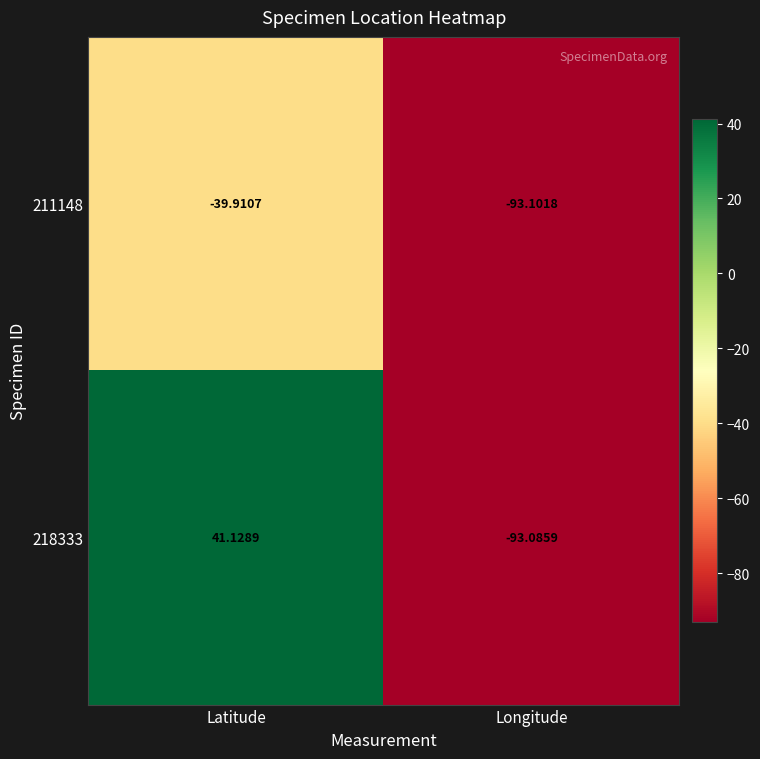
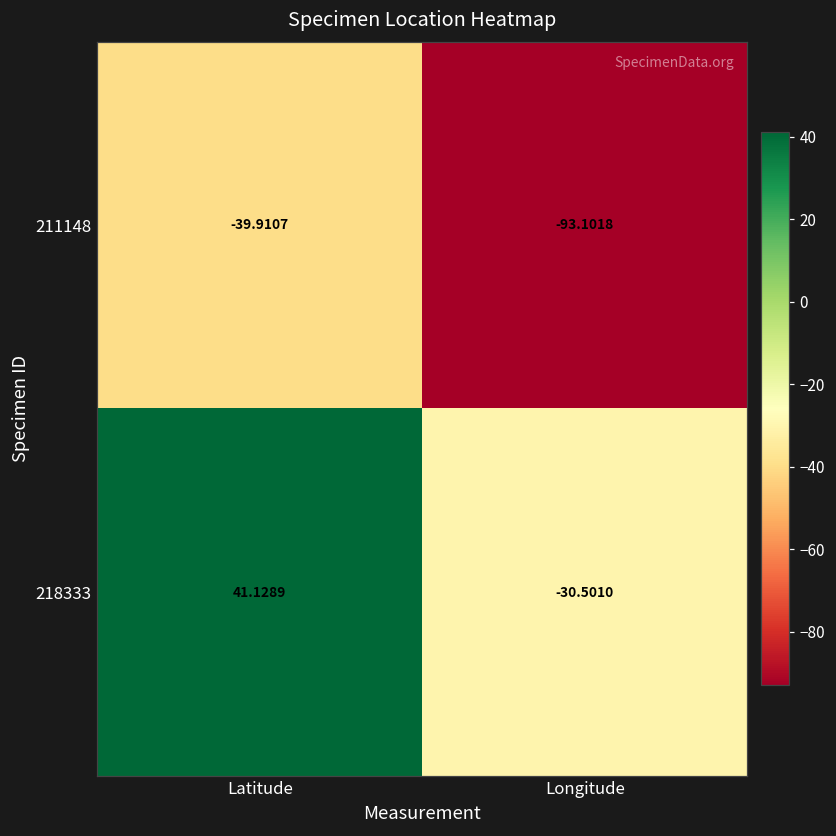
218333, Longitude: -93.0859 -> -30.5010
